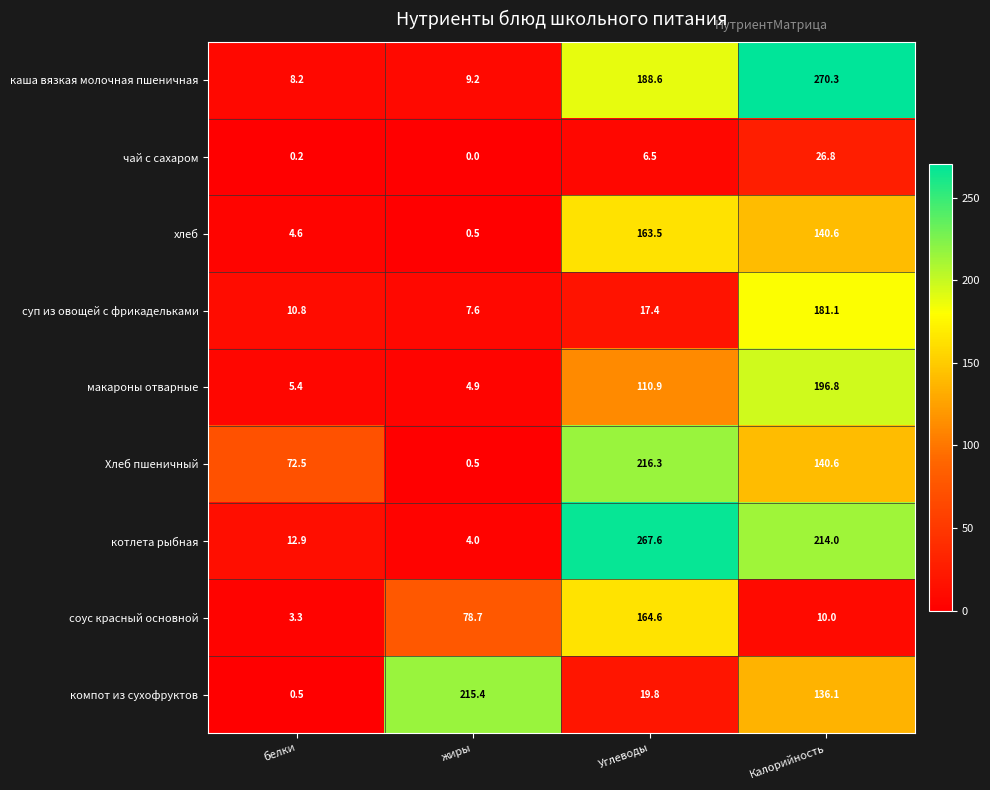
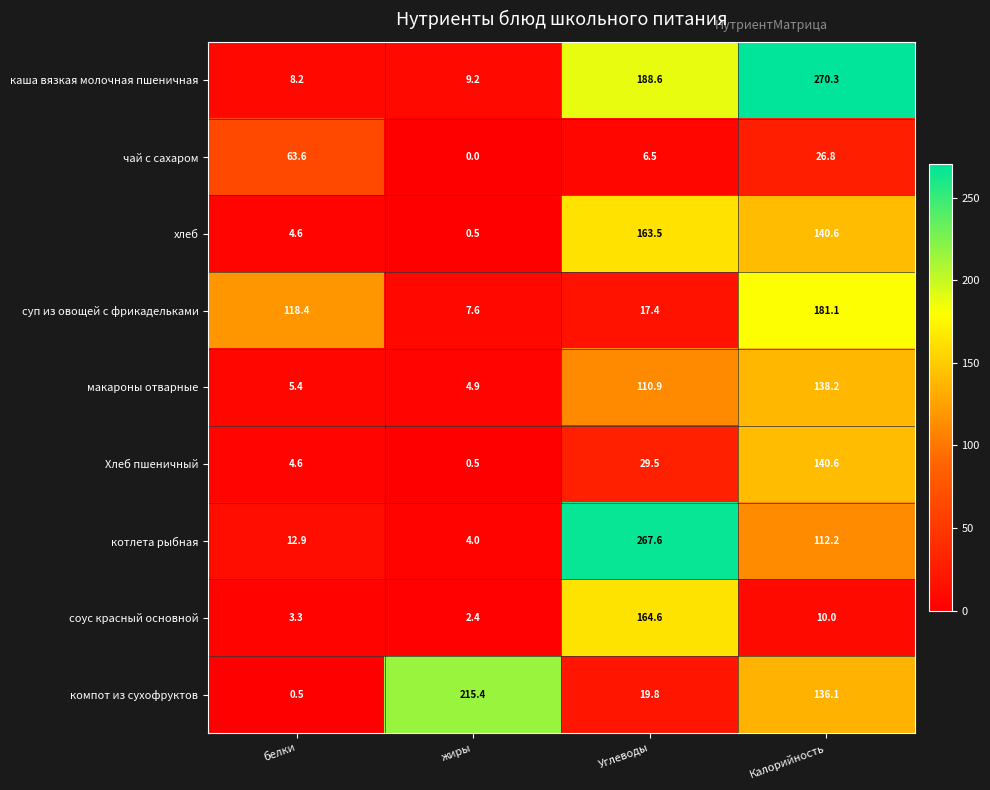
чай с сахаром, белки: 0.2 -> 63.6
суп из овощей с фрикадельками, белки: 10.8 -> 118.4
макароны отварные, Калорийность: 196.8 -> 138.2
Хлеб пшеничный, белки: 72.5 -> 4.6
Хлеб пшеничный, Углеводы: 216.3 -> 29.5
котлета рыбная, Калорийность: 214.0 -> 112.2
соус красный основной, жиры: 78.7 -> 2.4
